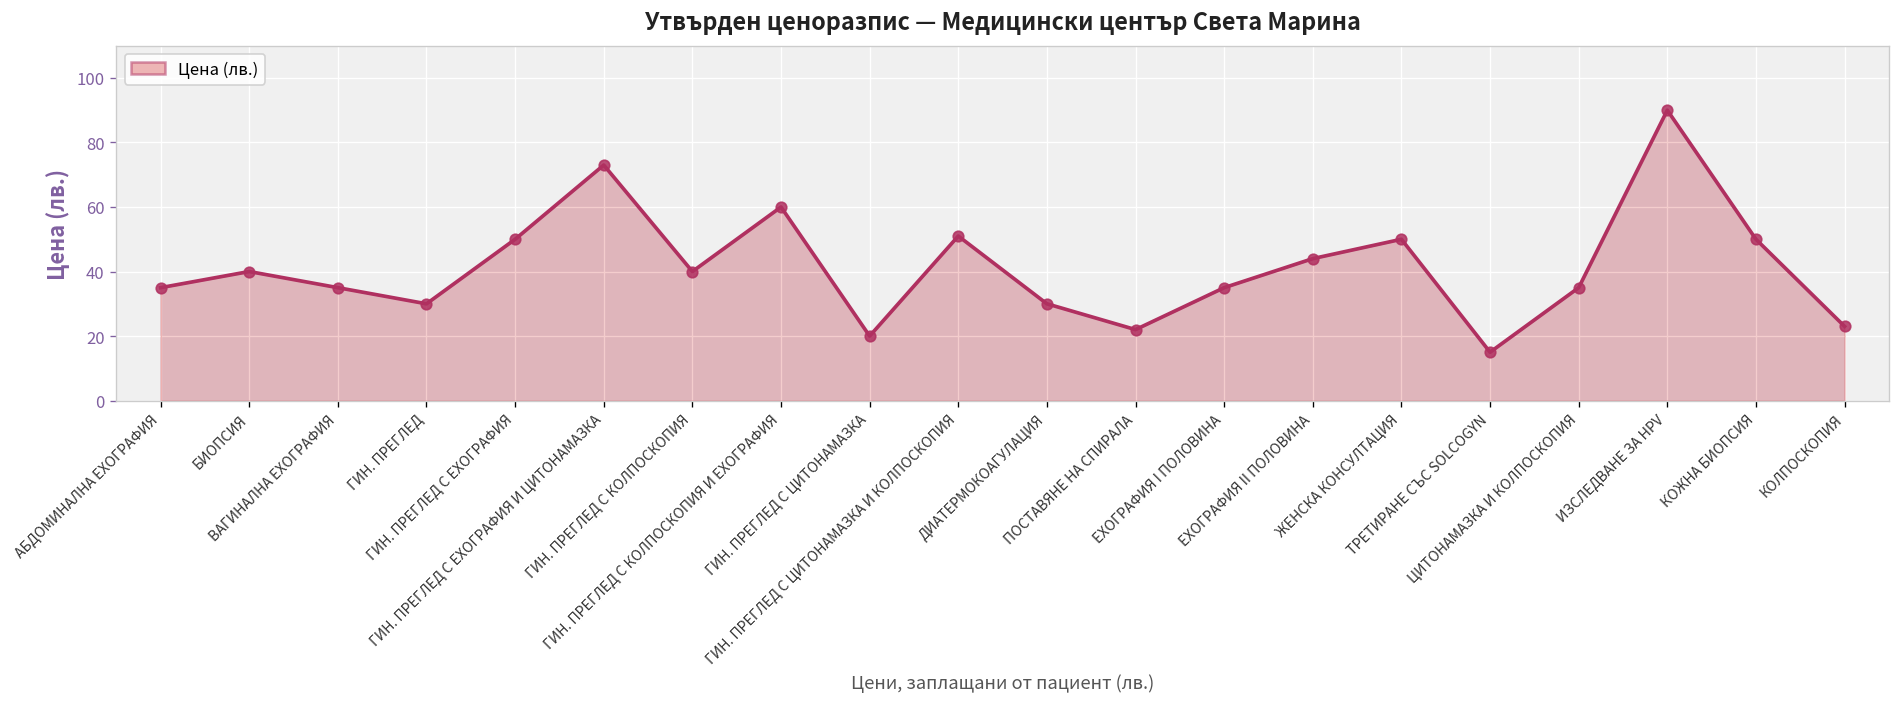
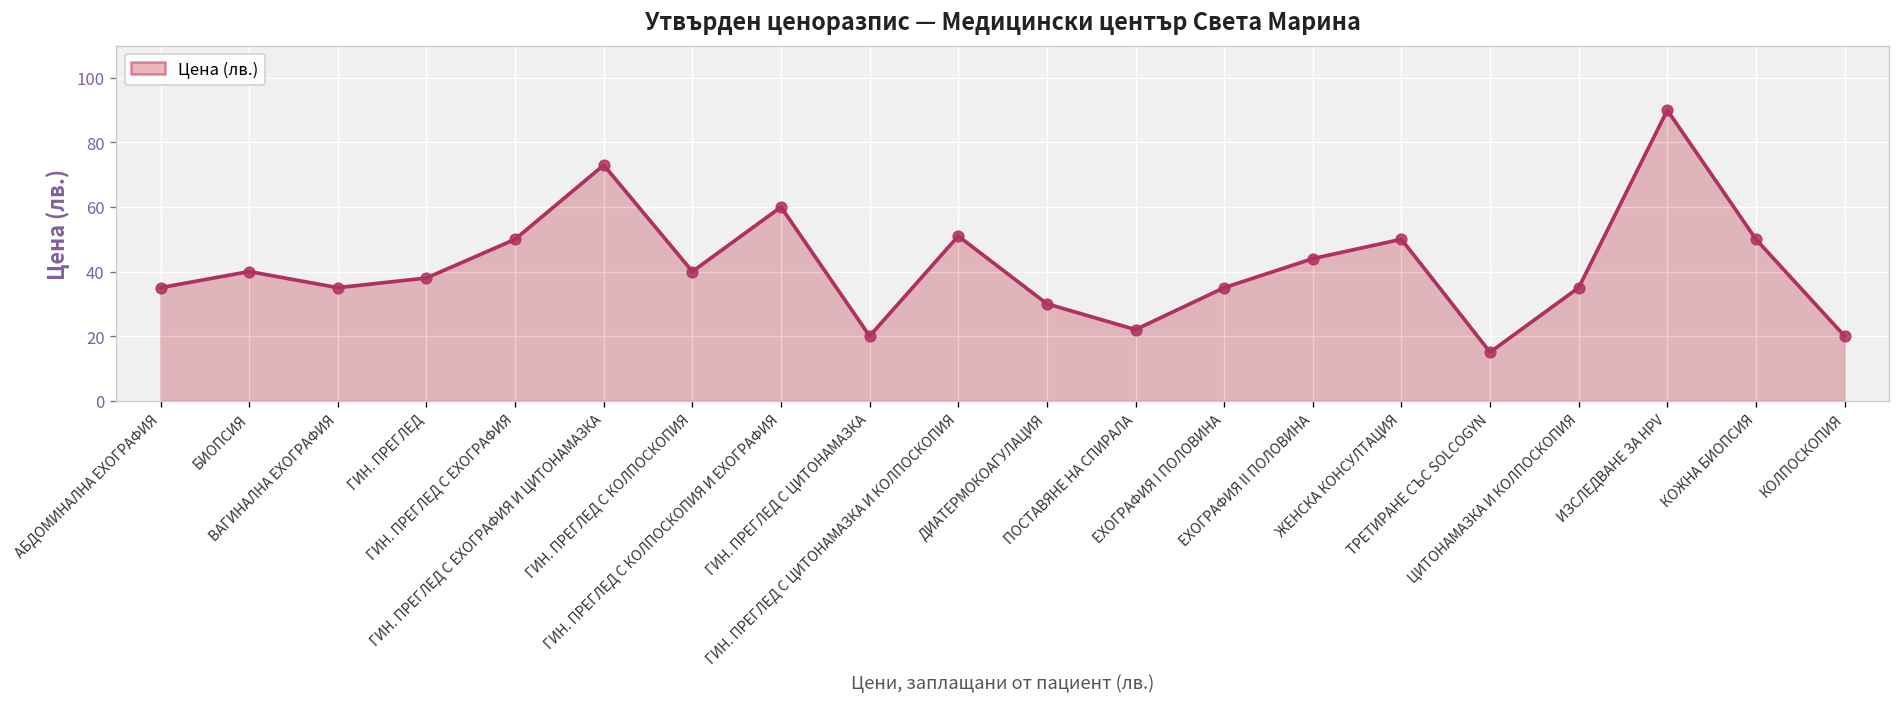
ГИН. ПРЕГЛЕД: 30 -> 38
КОЛПОСКОПИЯ: 23 -> 20
